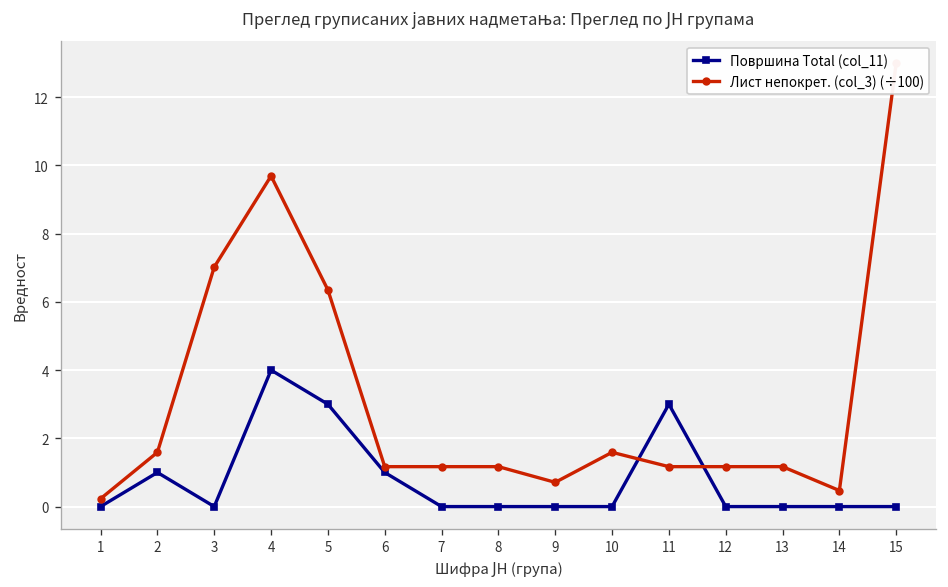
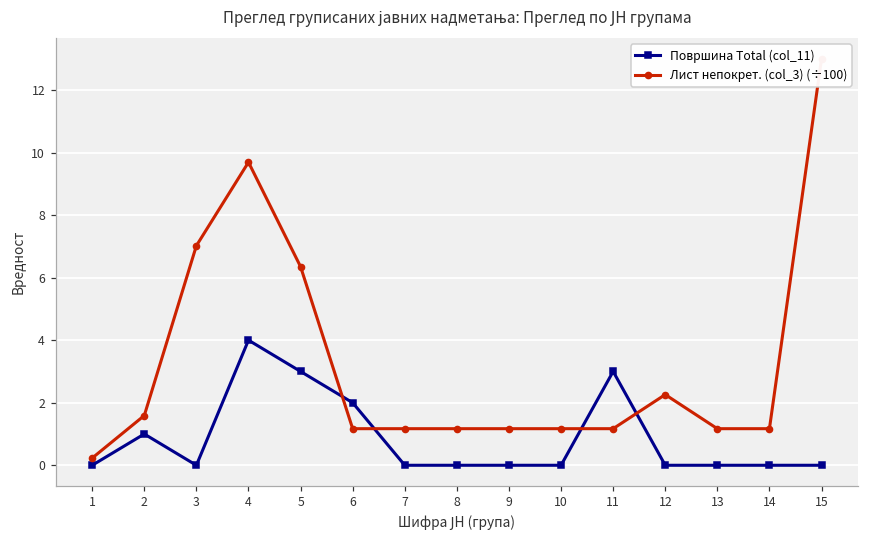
Површина Total (col_11), 6: 1 -> 2
Лист непокрет. (col_3) (÷100), 9: 0.7 -> 1.2
Лист непокрет. (col_3) (÷100), 10: 1.6 -> 1.2
Лист непокрет. (col_3) (÷100), 12: 1.2 -> 2.3
Лист непокрет. (col_3) (÷100), 14: 0.5 -> 1.2
